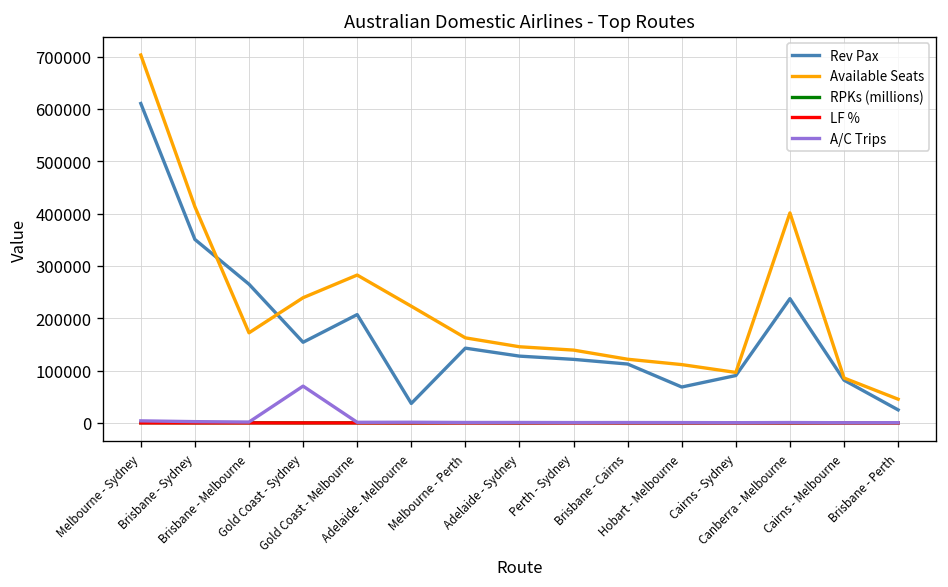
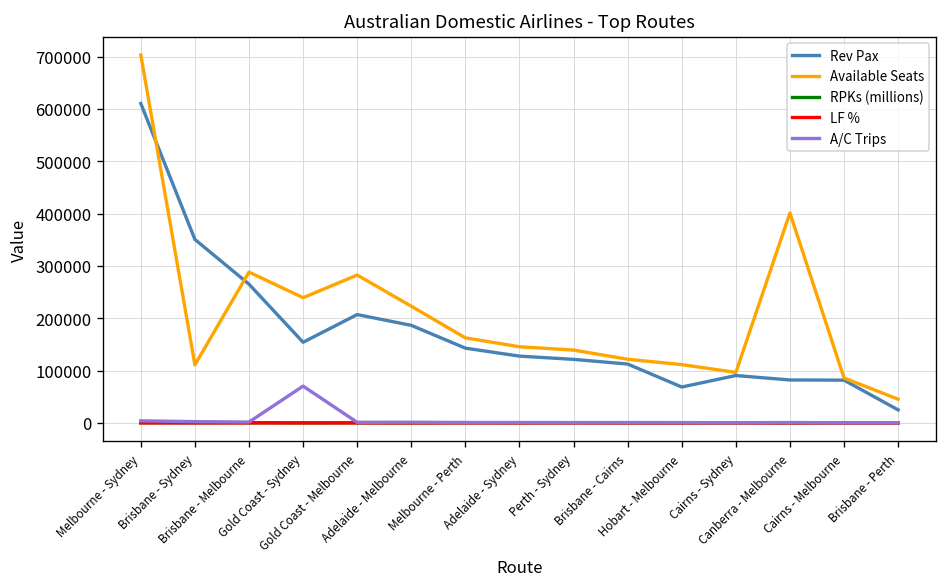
Available Seats, Brisbane - Sydney: 410000 -> 110000
Available Seats, Brisbane - Melbourne: 170000 -> 290000
Rev Pax, Adelaide - Melbourne: 40000 -> 190000
Rev Pax, Canberra - Melbourne: 240000 -> 80000
